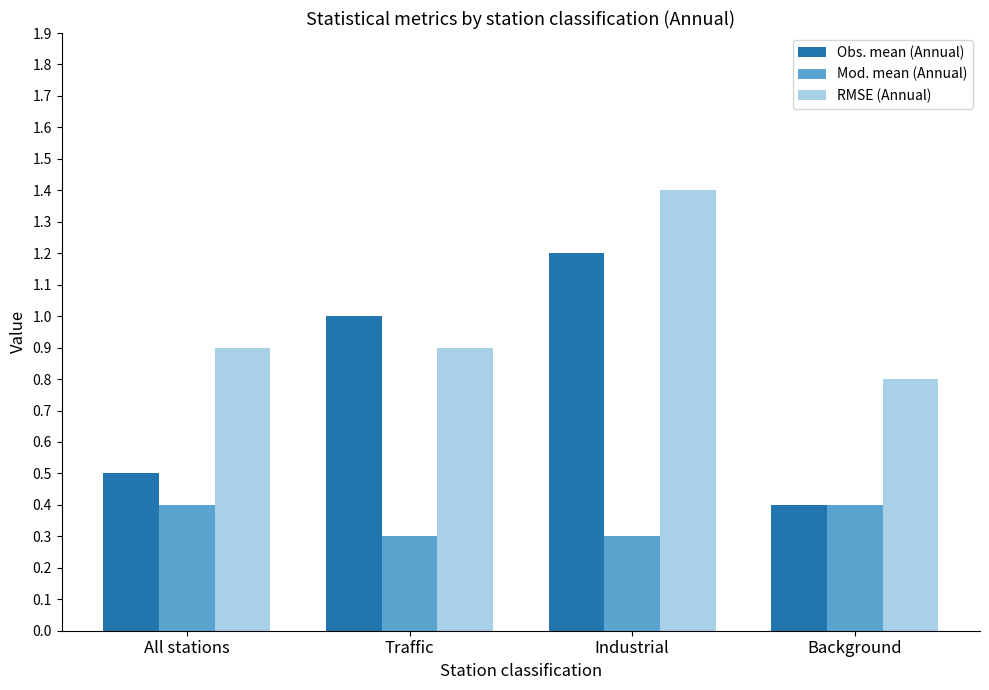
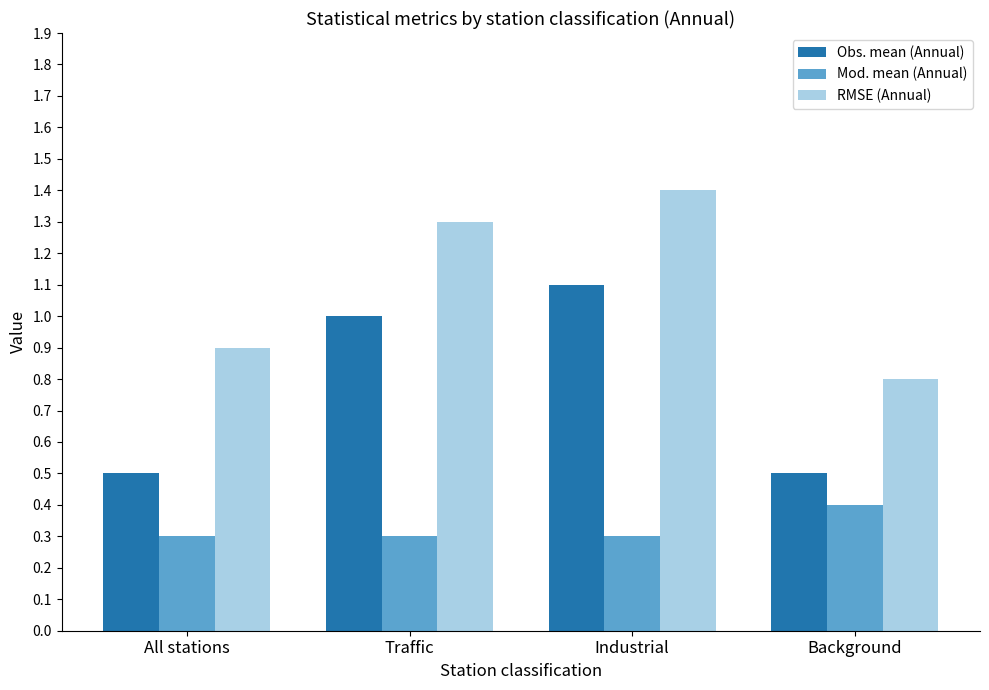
Mod. mean (Annual), All stations: 0.4 -> 0.3
RMSE (Annual), Traffic: 0.9 -> 1.3
Obs. mean (Annual), Industrial: 1.2 -> 1.1
Obs. mean (Annual), Background: 0.4 -> 0.5
